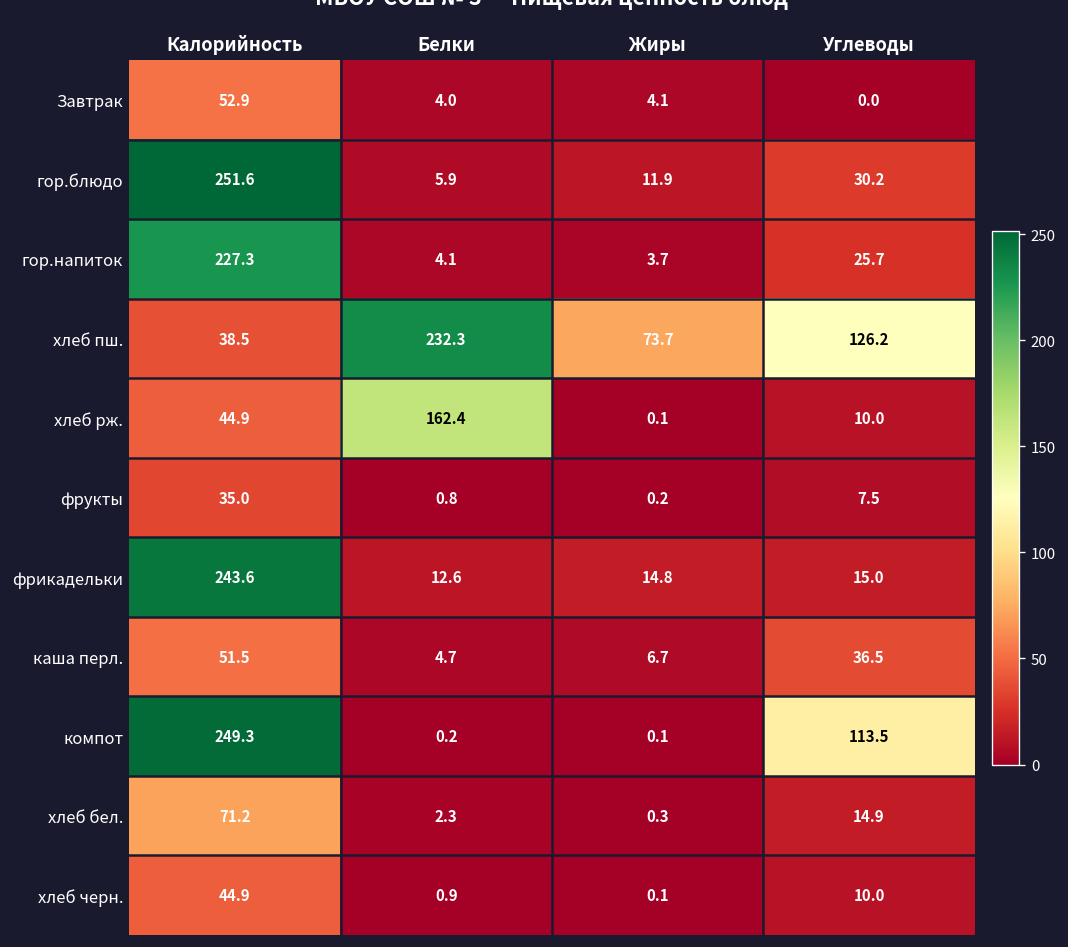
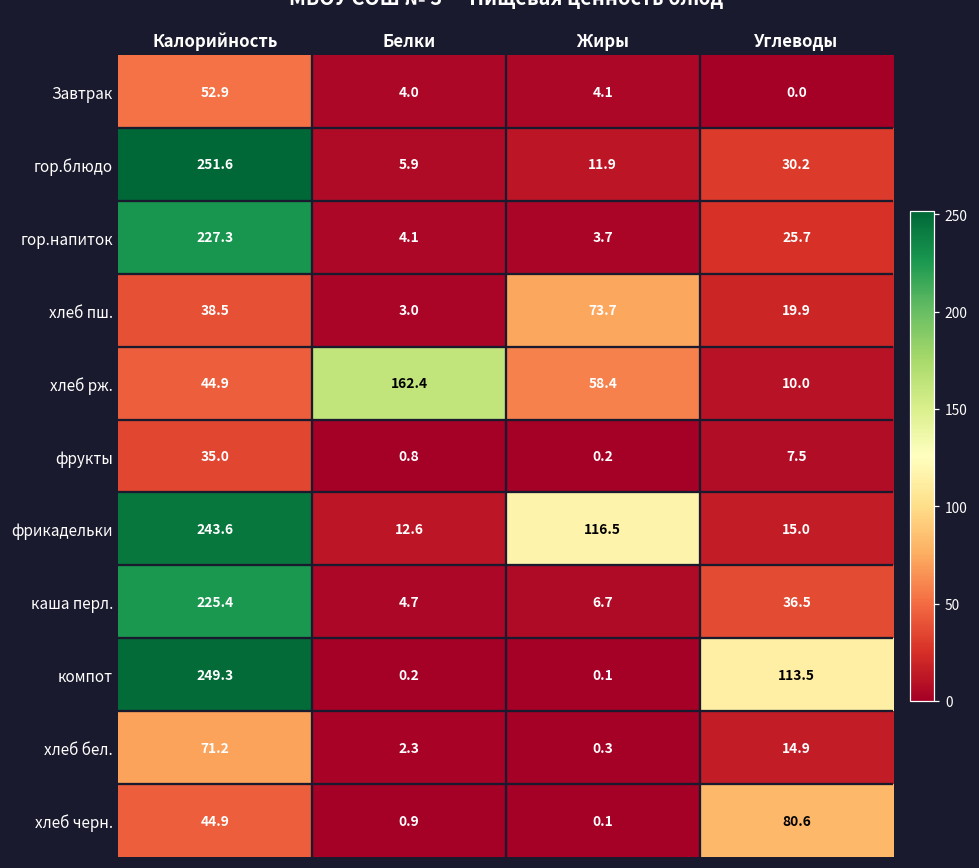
хлеб пш., Белки: 232.3 -> 3.0
хлеб пш., Углеводы: 126.2 -> 19.9
хлеб рж., Жиры: 0.1 -> 58.4
фрикадельки, Жиры: 14.8 -> 116.5
каша перл., Калорийность: 51.5 -> 225.4
хлеб черн., Углеводы: 10.0 -> 80.6
